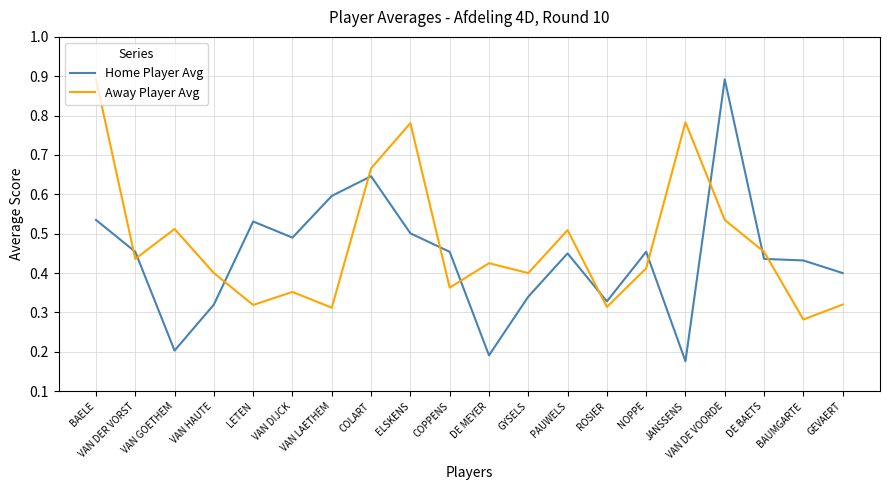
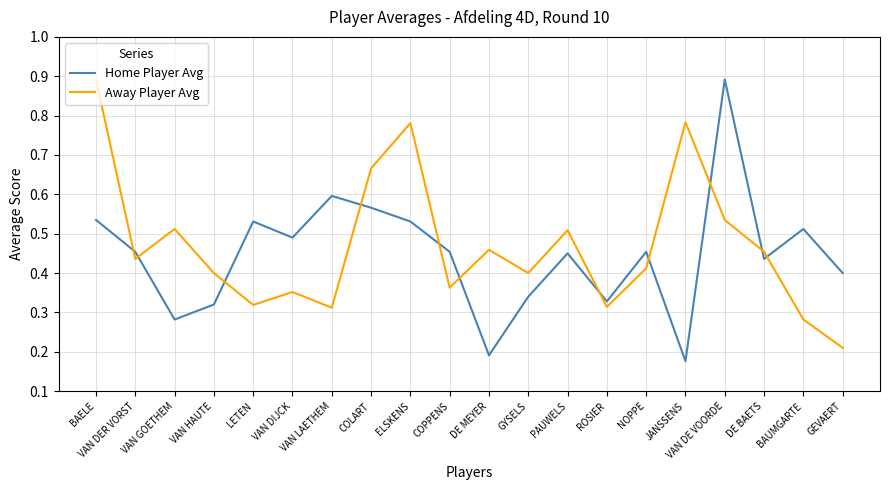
Home Player Avg, VAN GOETHEM: 0.20 -> 0.28
Home Player Avg, COLART: 0.65 -> 0.57
Home Player Avg, ELSKENS: 0.50 -> 0.53
Away Player Avg, DE MEYER: 0.43 -> 0.46
Home Player Avg, BAUMGARTE: 0.43 -> 0.51
Away Player Avg, GEVAERT: 0.32 -> 0.21
